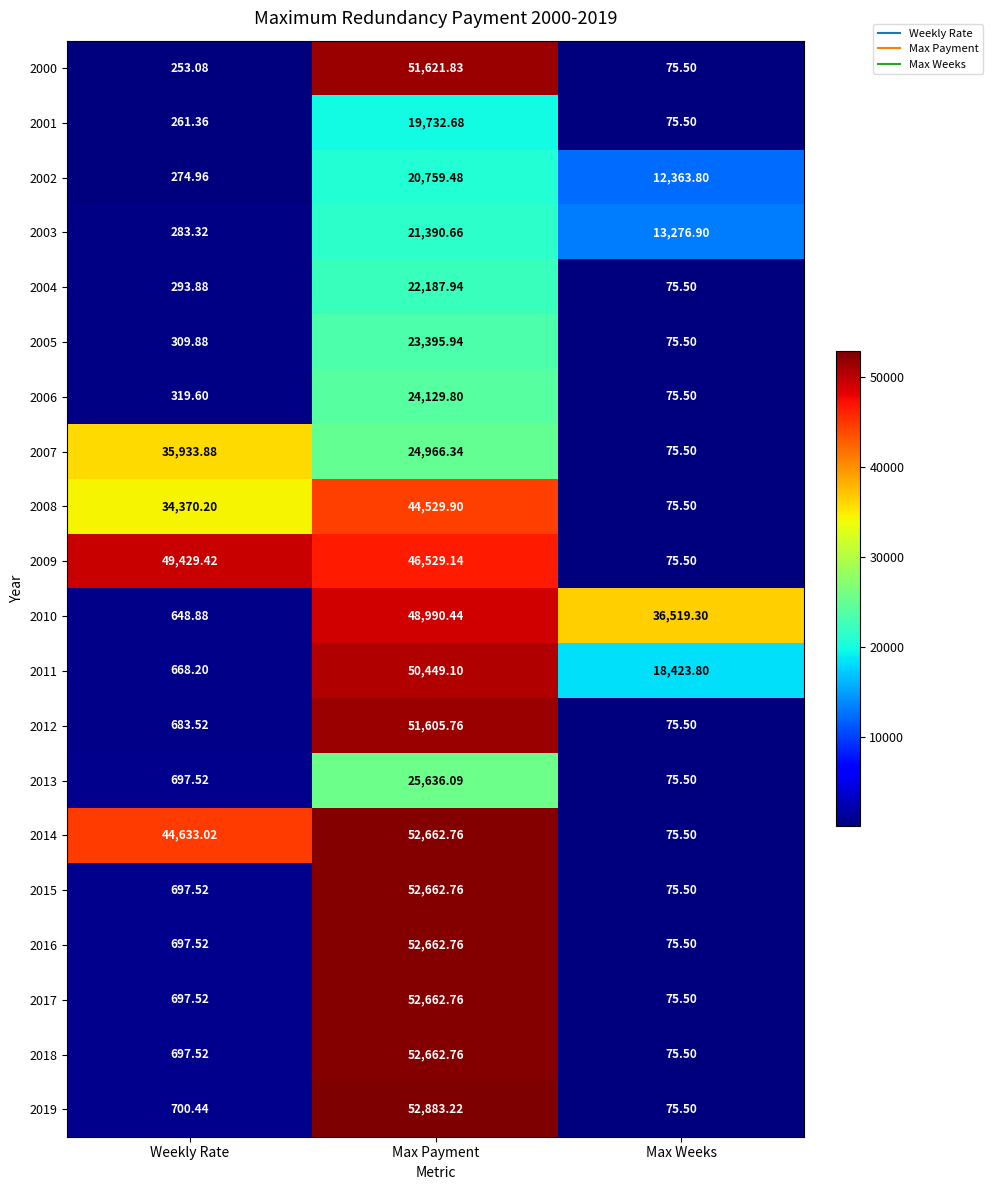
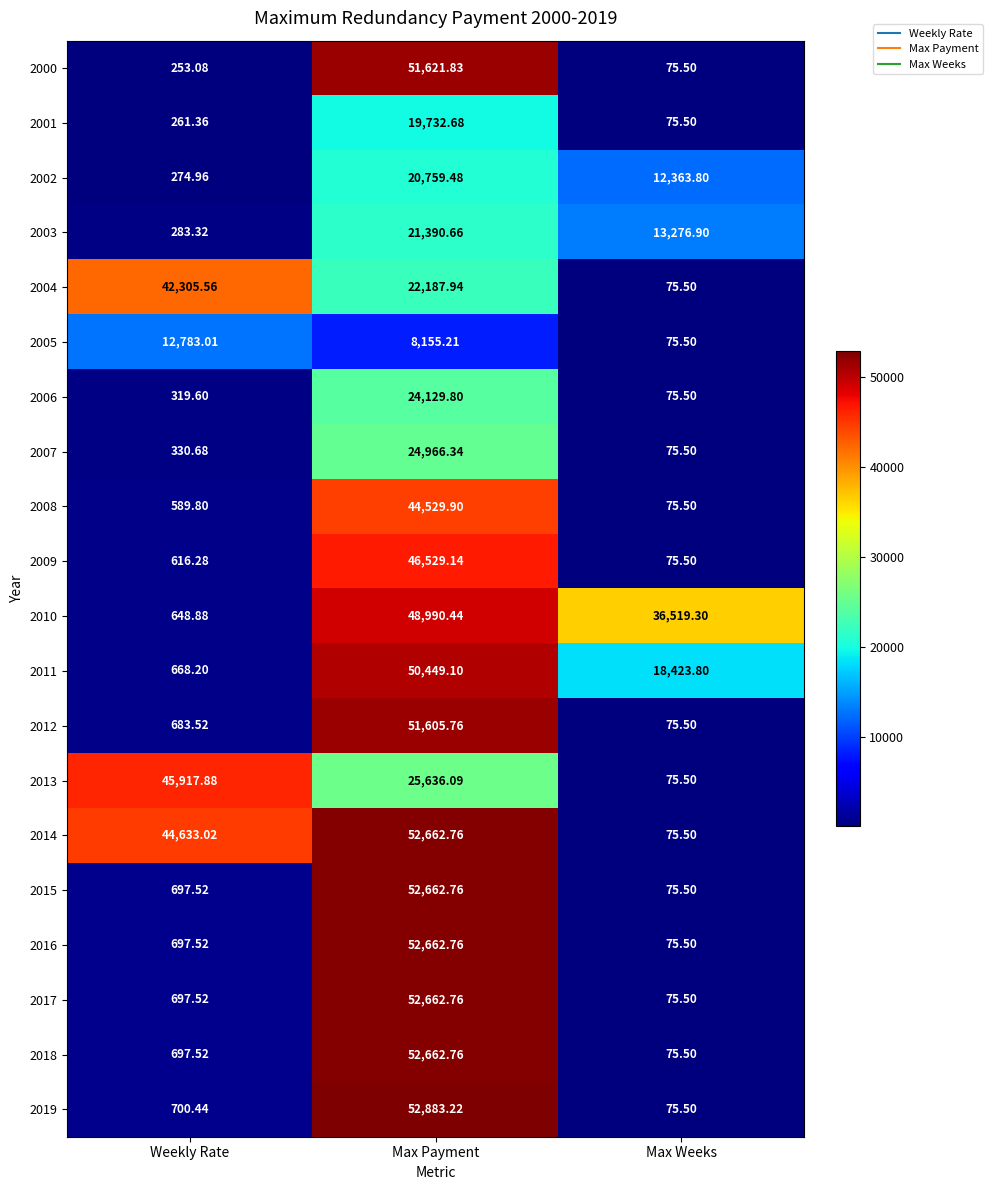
2004, Weekly Rate: 293.88 -> 42,305.56
2005, Weekly Rate: 309.88 -> 12,783.01
2005, Max Payment: 23,395.94 -> 8,155.21
2007, Weekly Rate: 35,933.88 -> 330.68
2008, Weekly Rate: 34,370.20 -> 589.80
2009, Weekly Rate: 49,429.42 -> 616.28
2013, Weekly Rate: 697.52 -> 45,917.88
